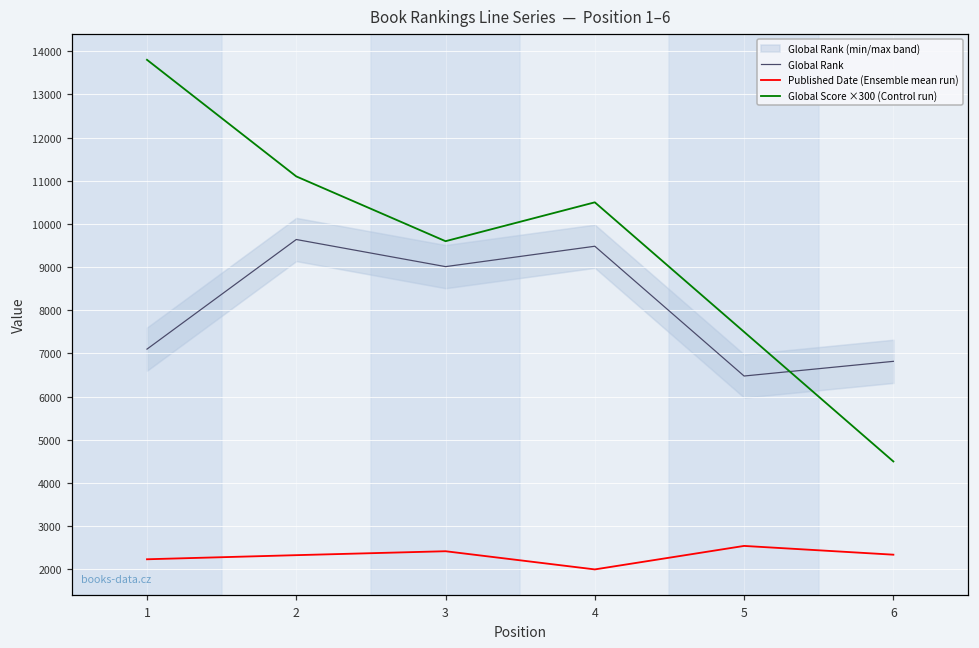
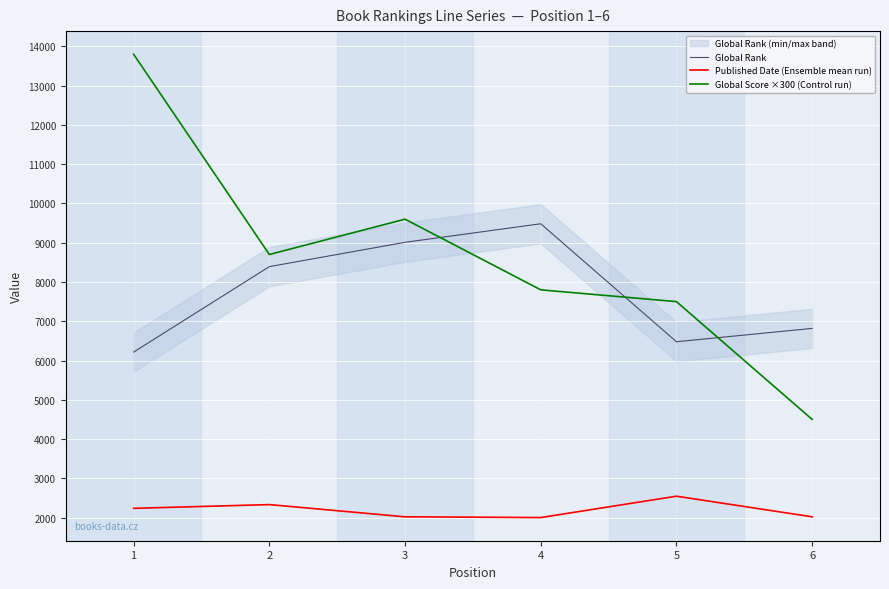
Global Rank, 1: 7100 -> 6200
Global Rank, 2: 9600 -> 8400
Global Score ×300 (Control run), 2: 11100 -> 8700
Published Date (Ensemble mean run), 3: 2400 -> 2000
Global Score ×300 (Control run), 4: 10500 -> 7800
Published Date (Ensemble mean run), 6: 2300 -> 2000
